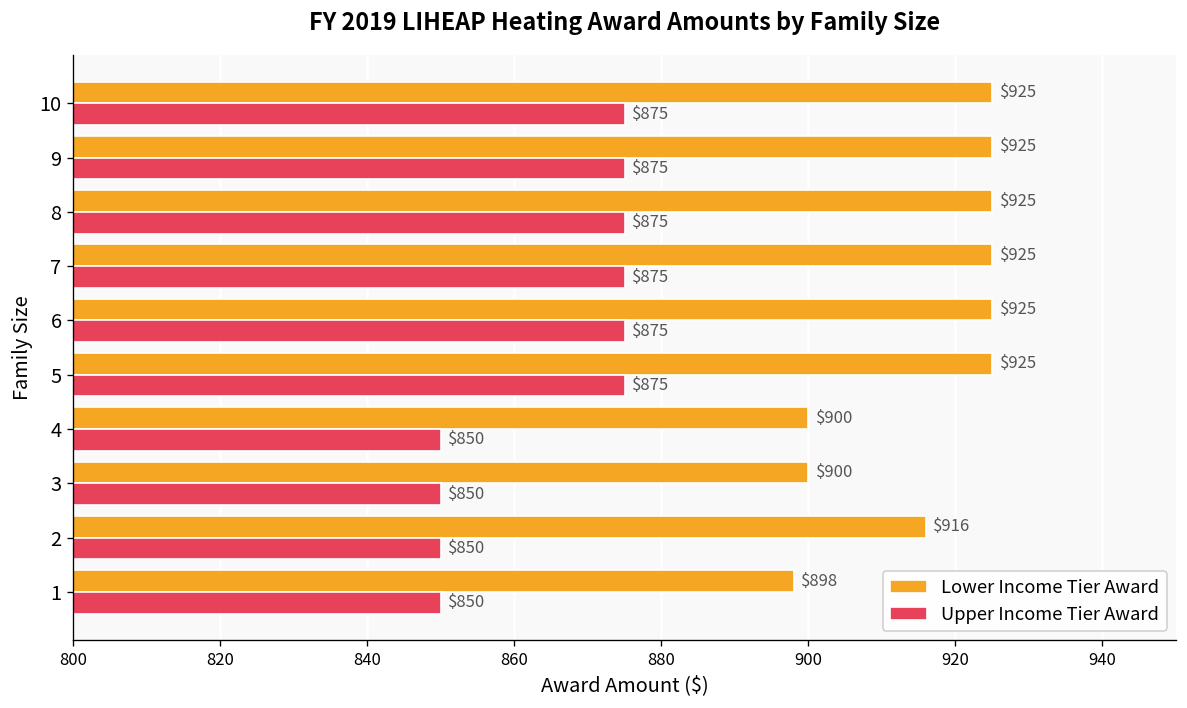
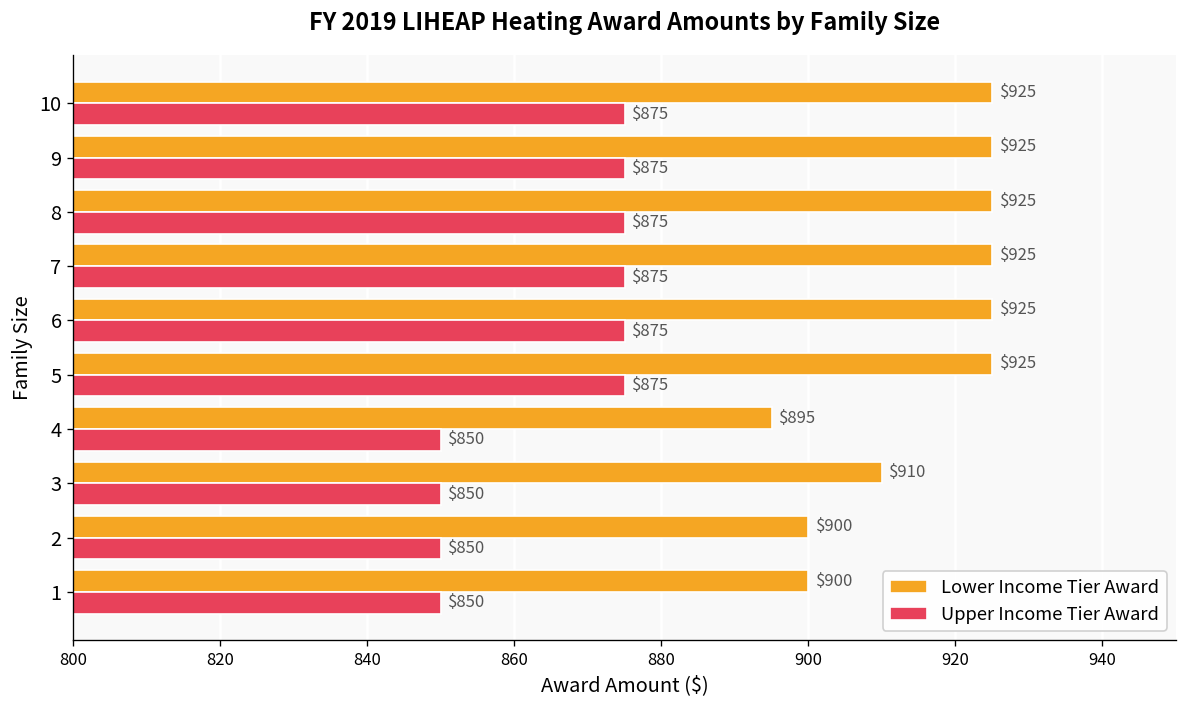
Lower Income Tier Award, 4: $900 -> $895
Lower Income Tier Award, 3: $900 -> $910
Lower Income Tier Award, 2: $916 -> $900
Lower Income Tier Award, 1: $898 -> $900
